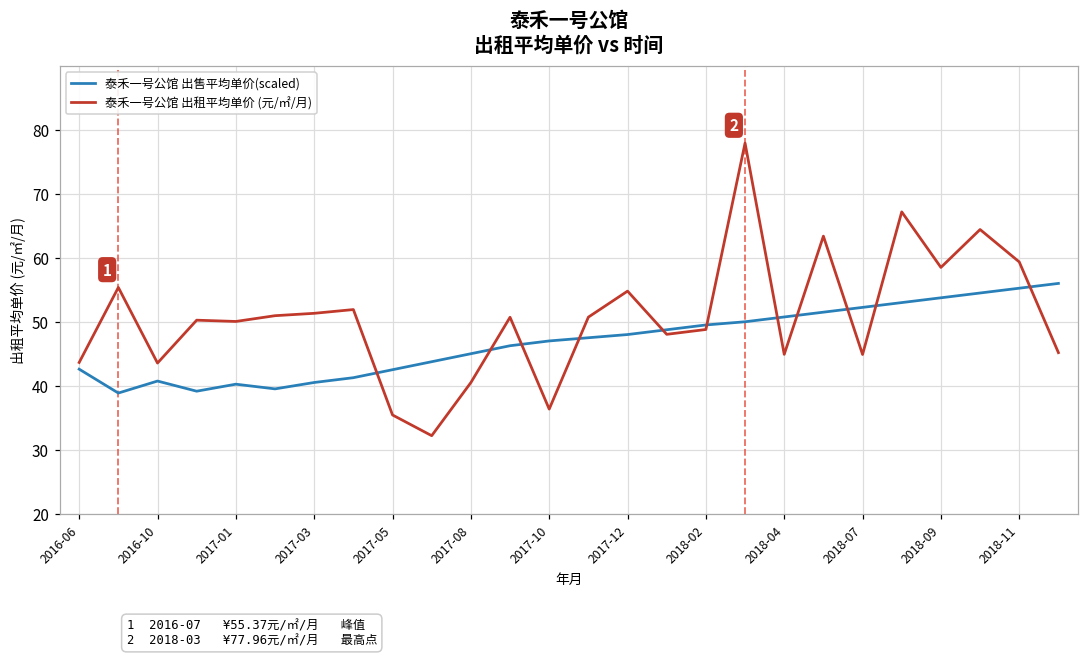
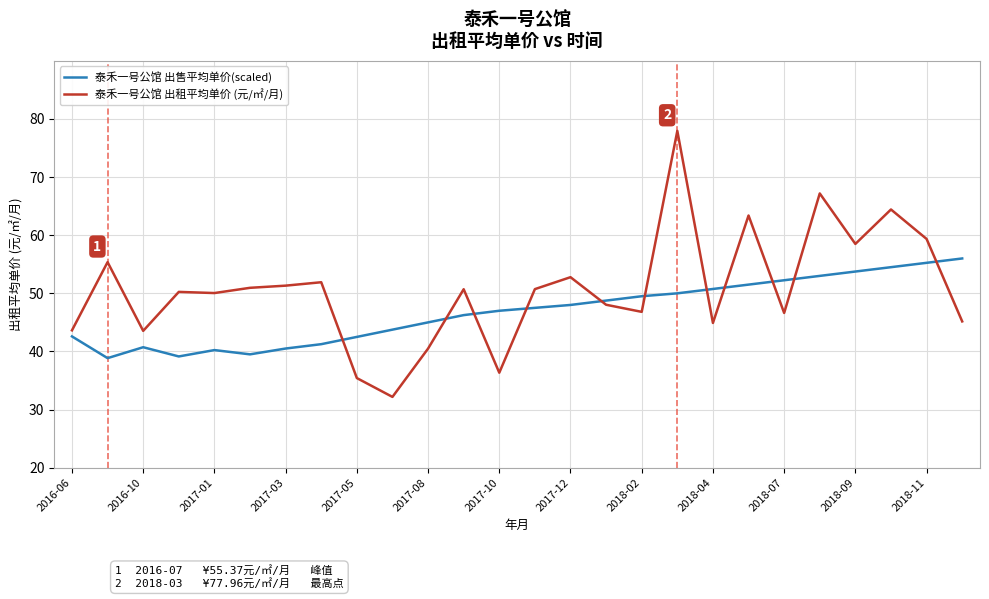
泰禾一号公馆 出租平均单价 (元/㎡/月), 2017-12: 55 -> 53
泰禾一号公馆 出租平均单价 (元/㎡/月), 2018-02: 49 -> 47
泰禾一号公馆 出租平均单价 (元/㎡/月), 2018-07: 45 -> 47
